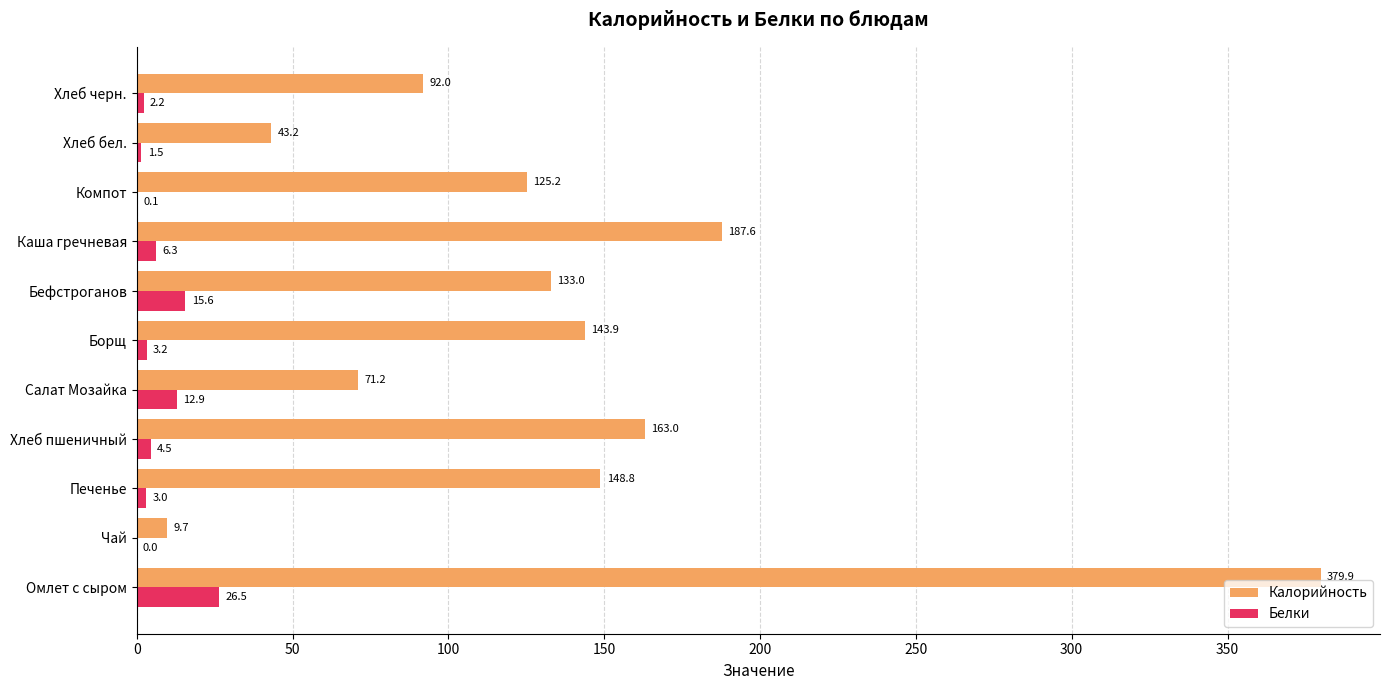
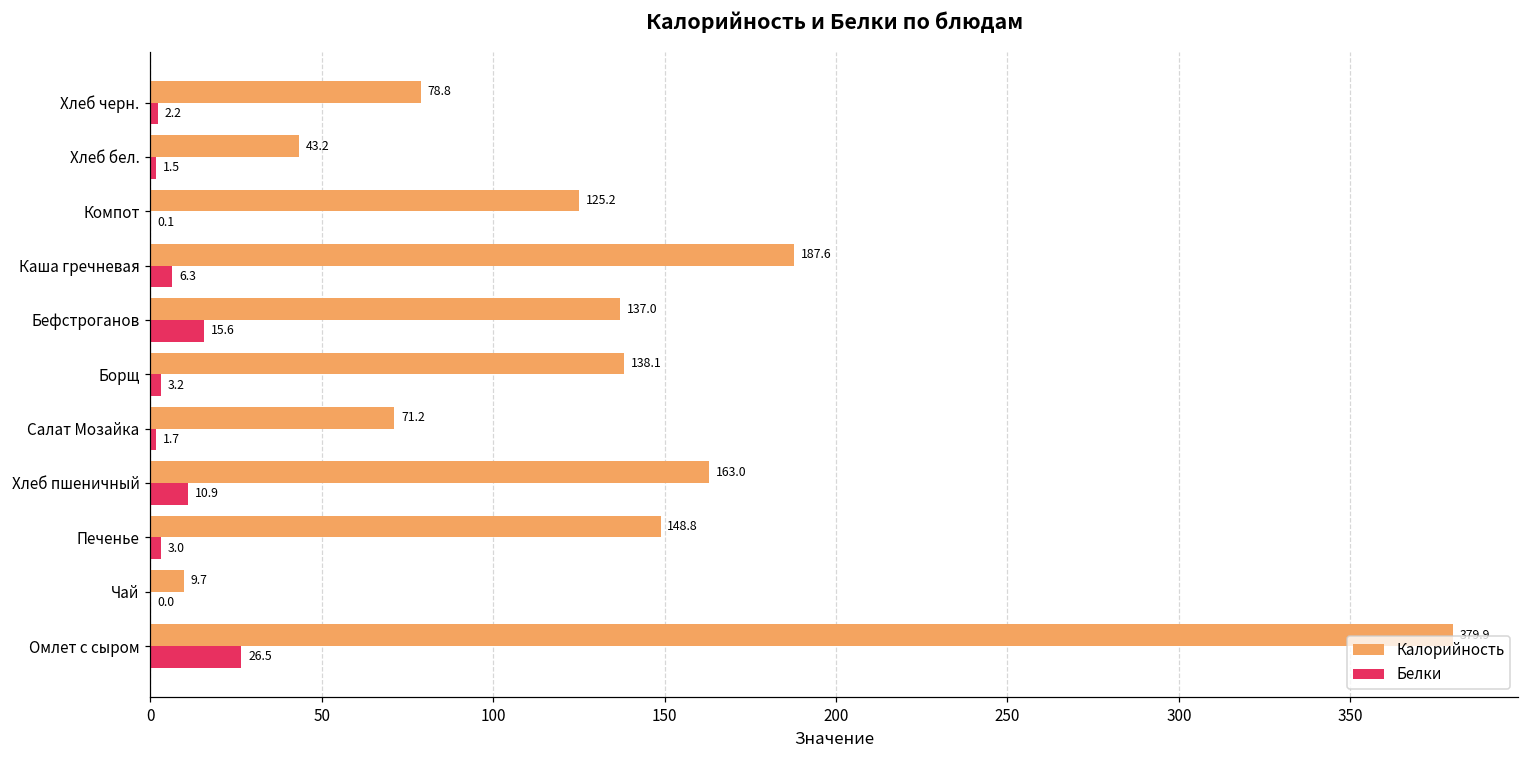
Калорийность, Хлеб черн.: 92.0 -> 78.8
Калорийность, Бефстроганов: 133.0 -> 137.0
Калорийность, Борщ: 143.9 -> 138.1
Белки, Салат Мозайка: 12.9 -> 1.7
Белки, Хлеб пшеничный: 4.5 -> 10.9
